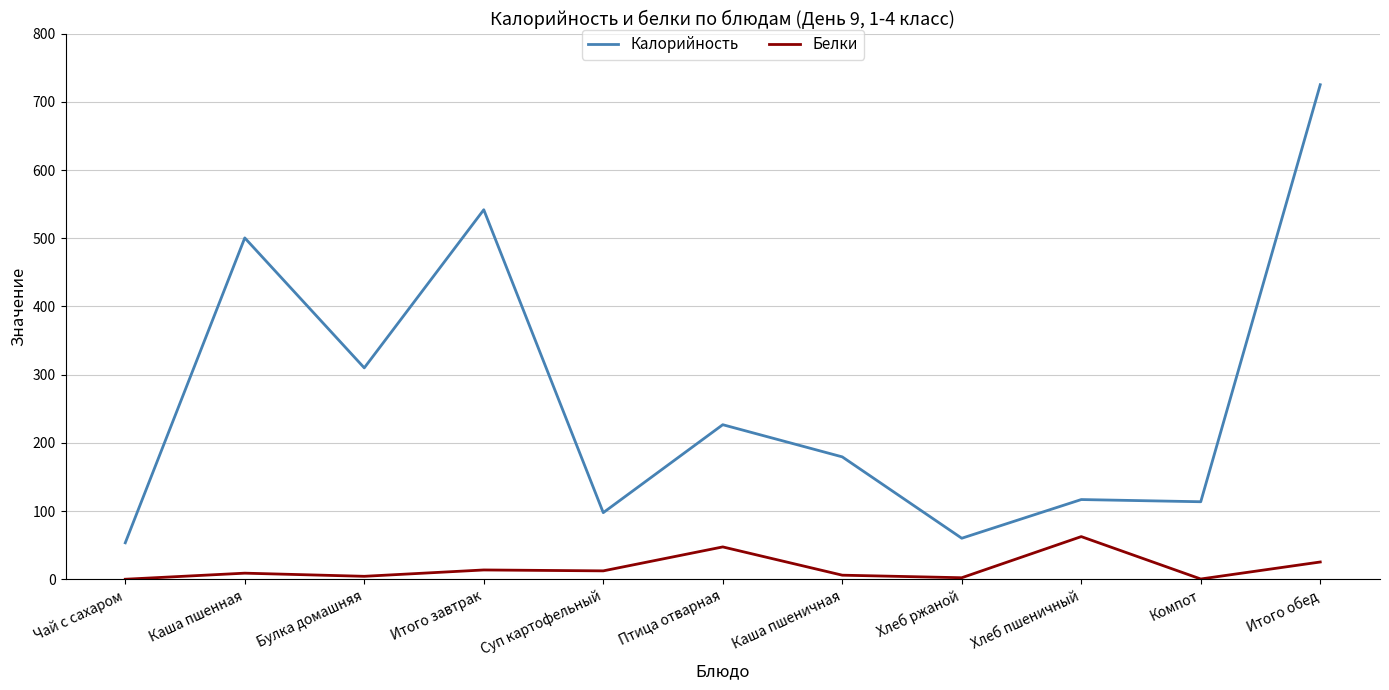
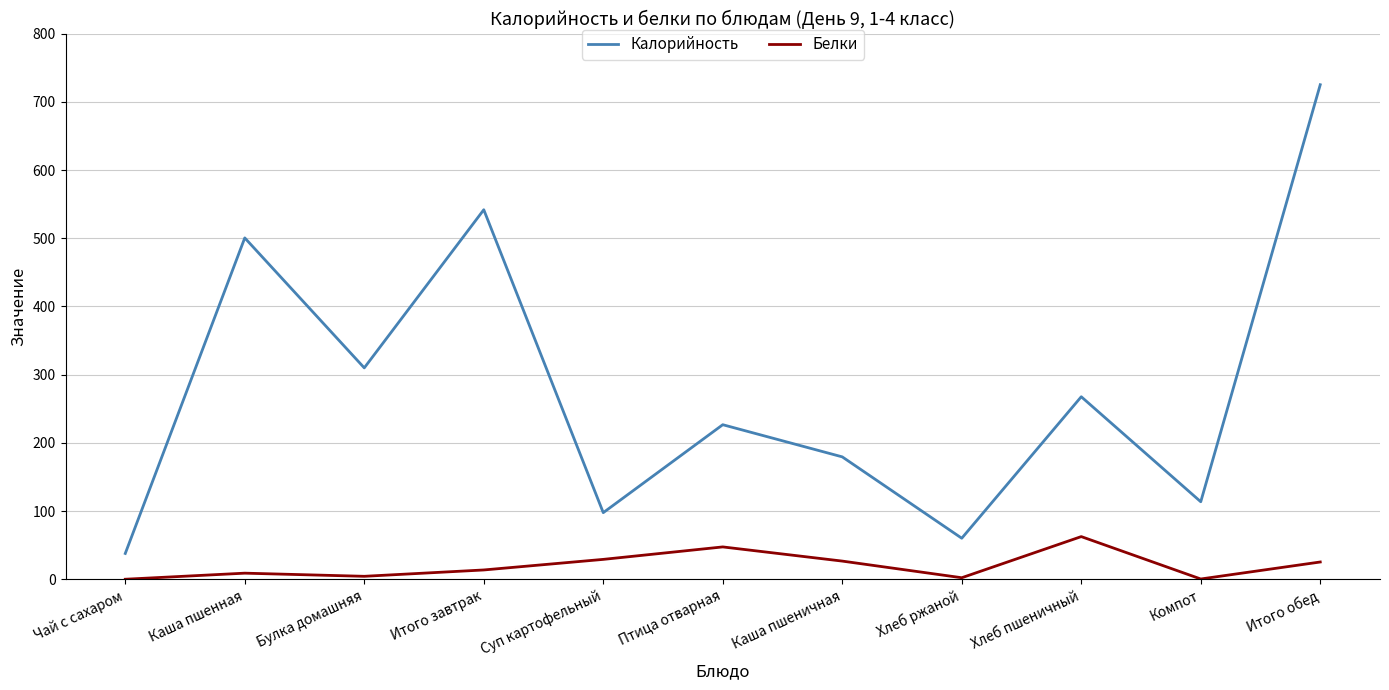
Калорийность, Чай с сахаром: 50 -> 40
Белки, Суп картофельный: 10 -> 30
Белки, Каша пшеничная: 10 -> 30
Калорийность, Хлеб пшеничный: 120 -> 270
